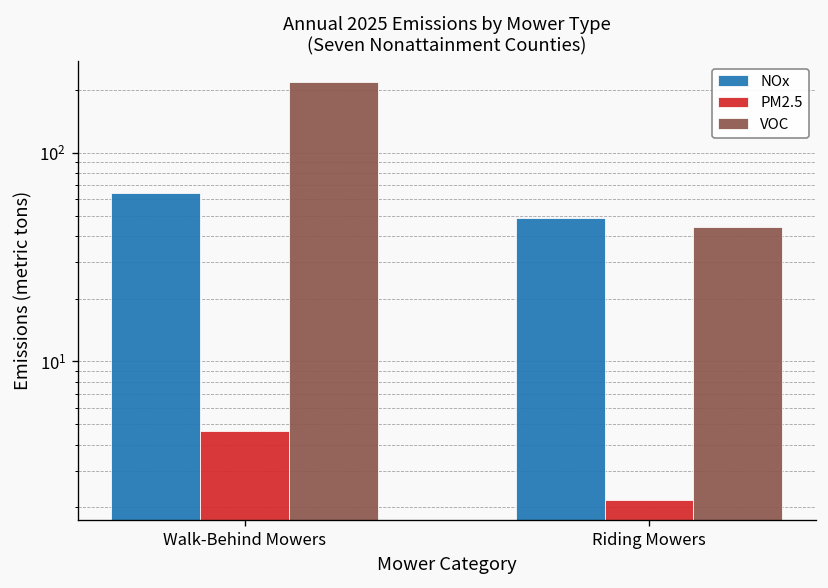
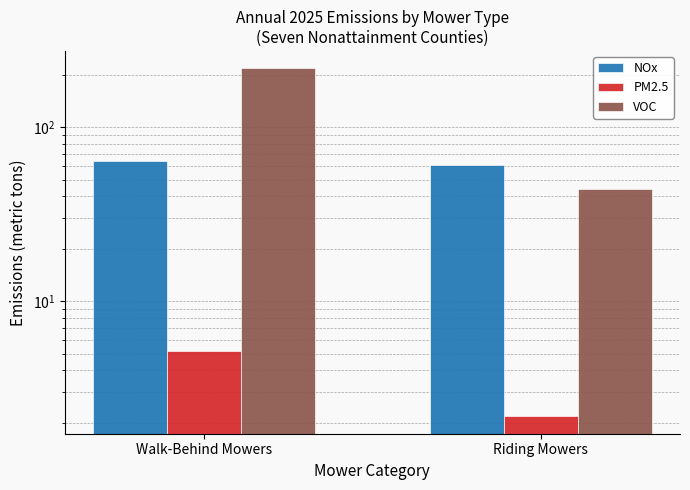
PM2.5, Walk-Behind Mowers: 4.6 -> 5.2
NOx, Riding Mowers: 48 -> 61
